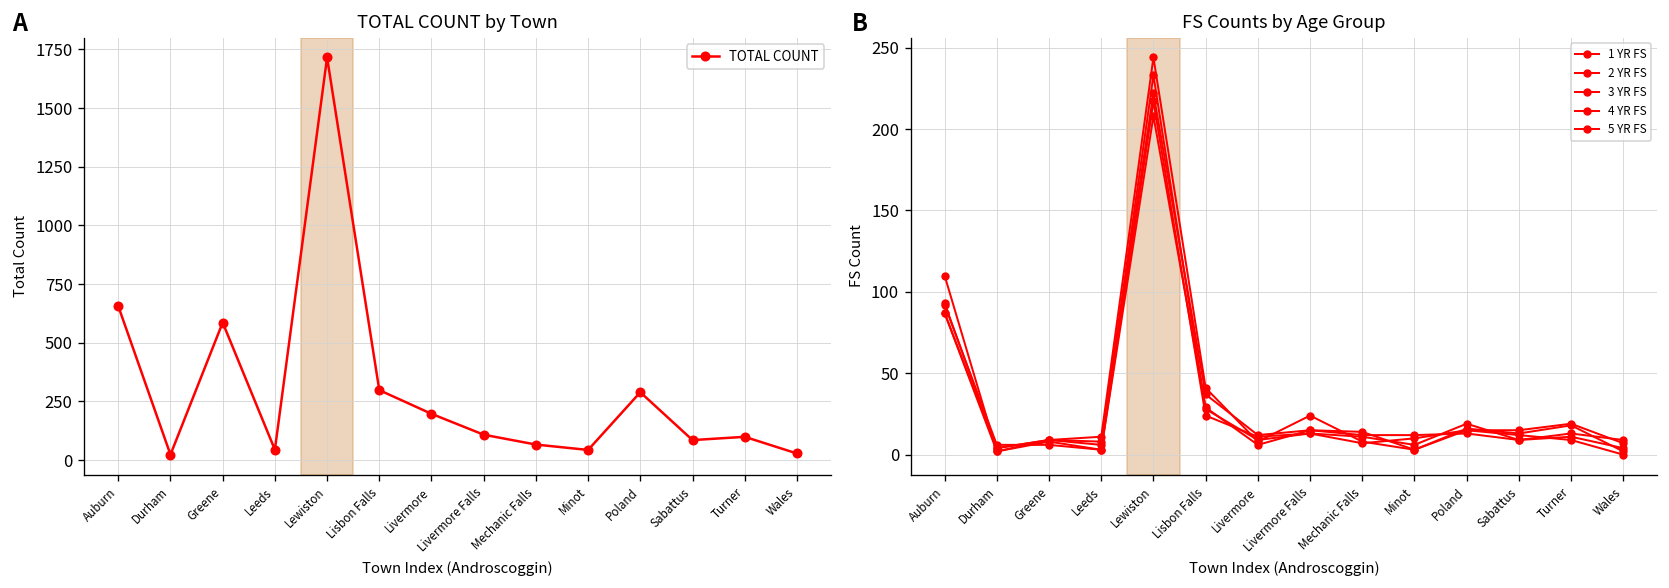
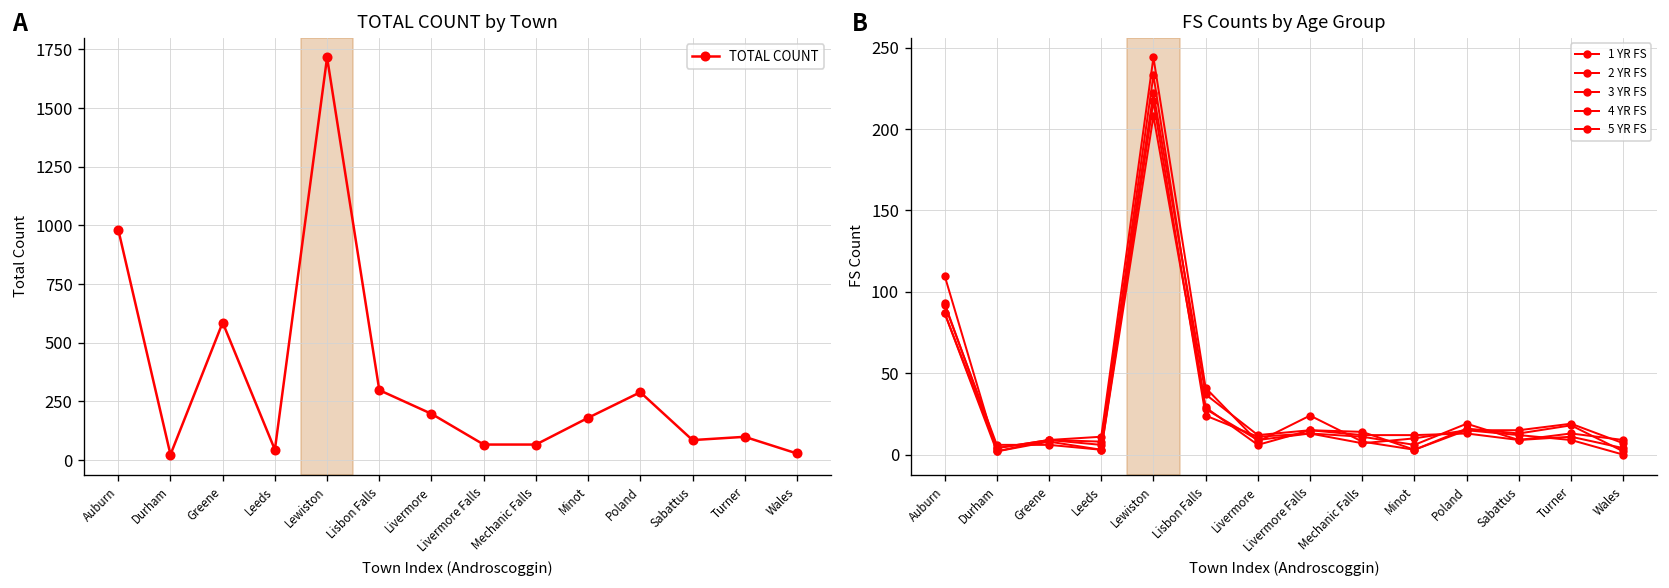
TOTAL COUNT by Town, Auburn: 660 -> 980
TOTAL COUNT by Town, Livermore Falls: 110 -> 70
TOTAL COUNT by Town, Minot: 40 -> 180
